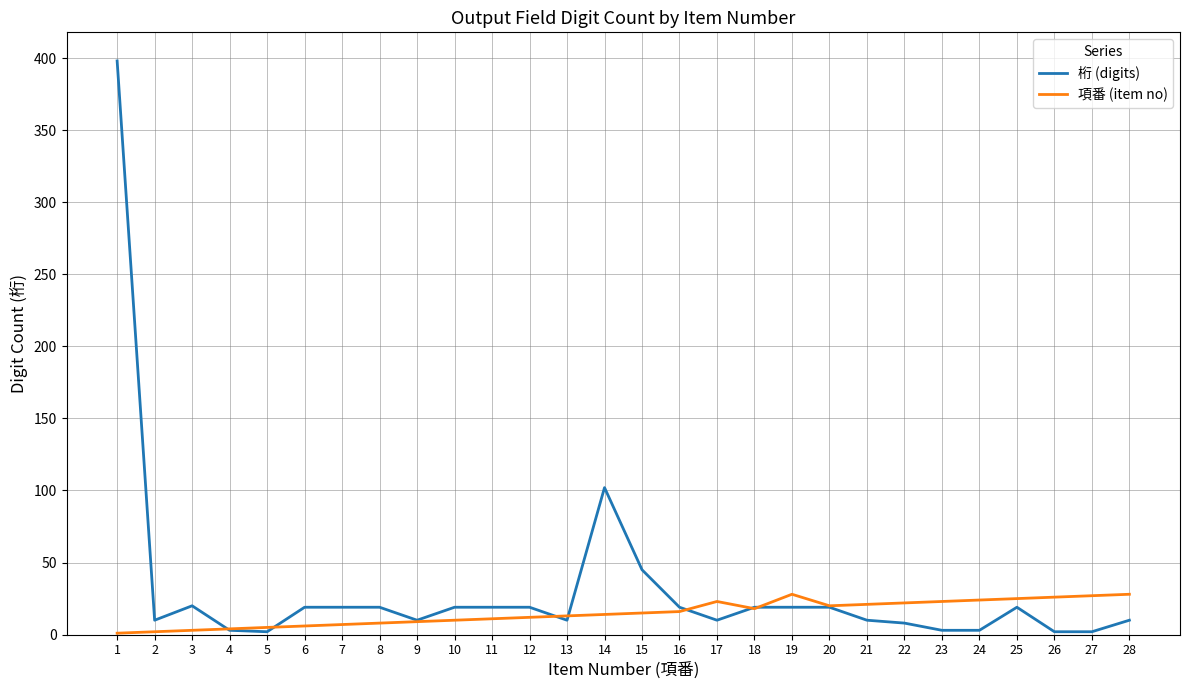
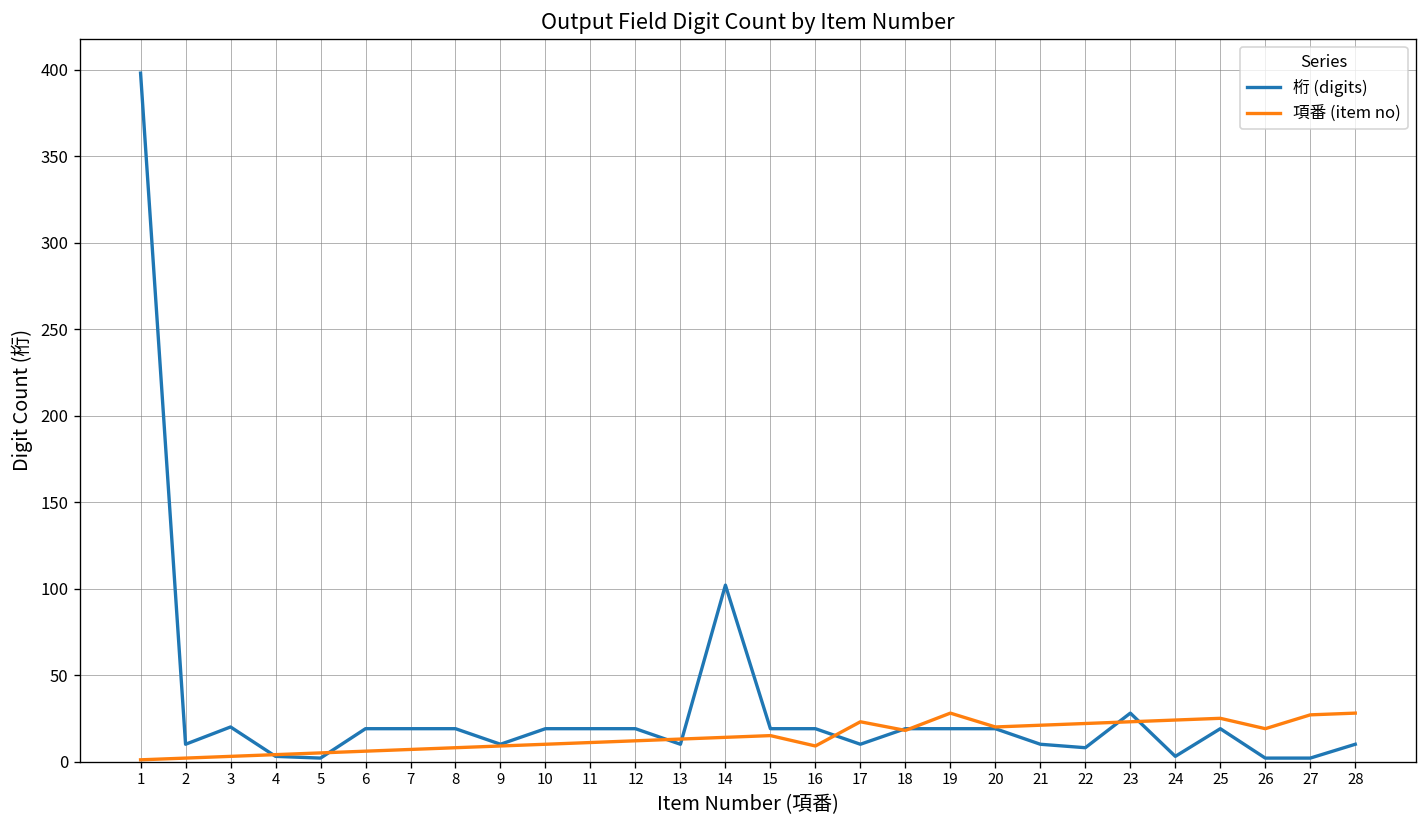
桁 (digits), 15: 45 -> 19
項番 (item no), 16: 16 -> 9
桁 (digits), 23: 3 -> 28
項番 (item no), 26: 26 -> 19
